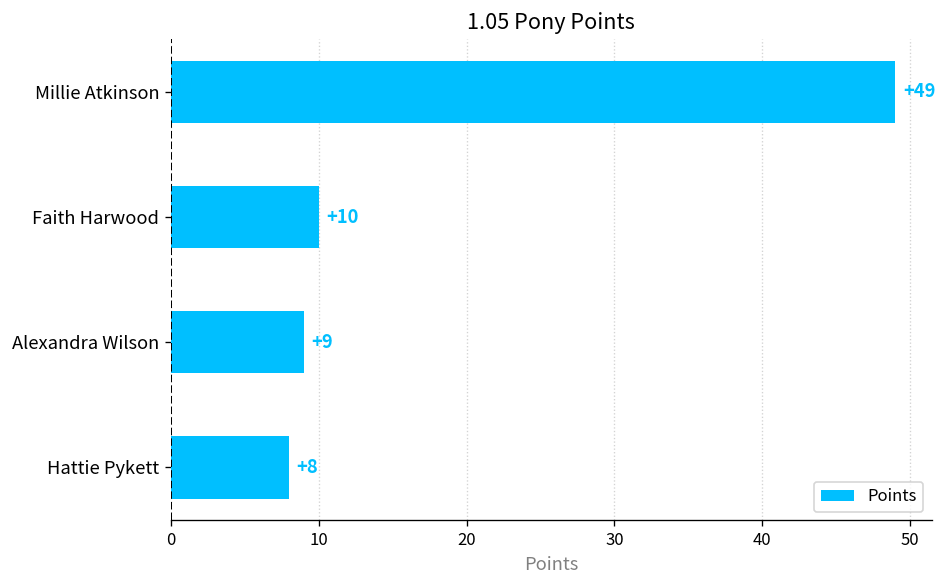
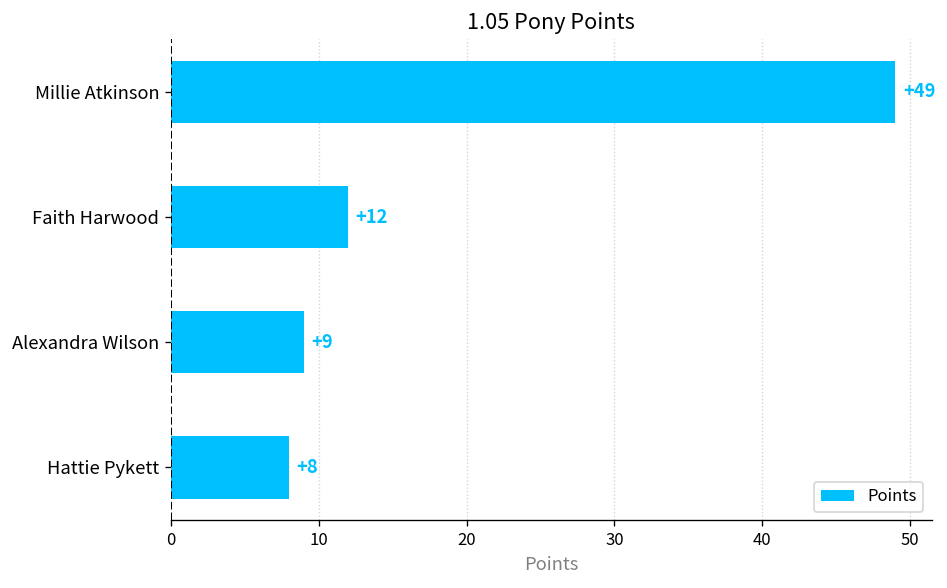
Faith Harwood: +10 -> +12
